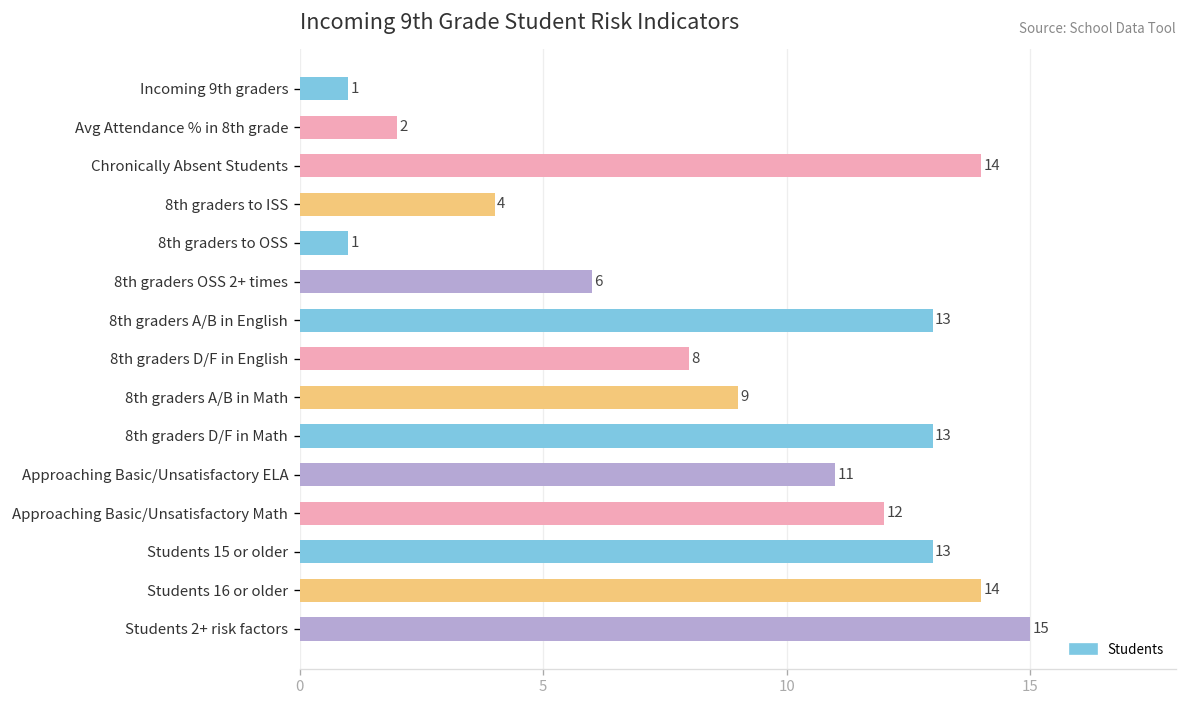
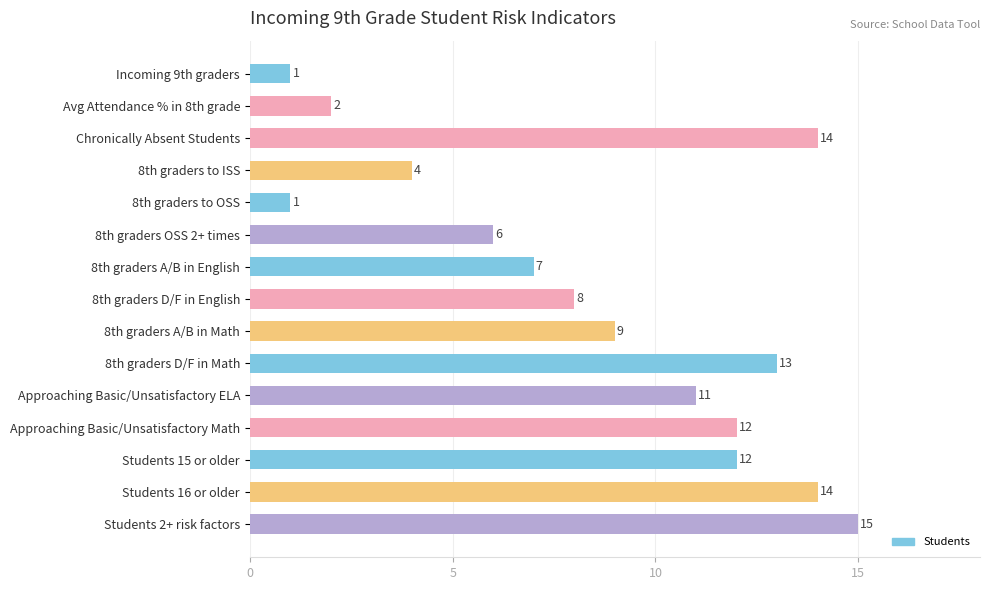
8th graders A/B in English: 13 -> 7
Students 15 or older: 13 -> 12
